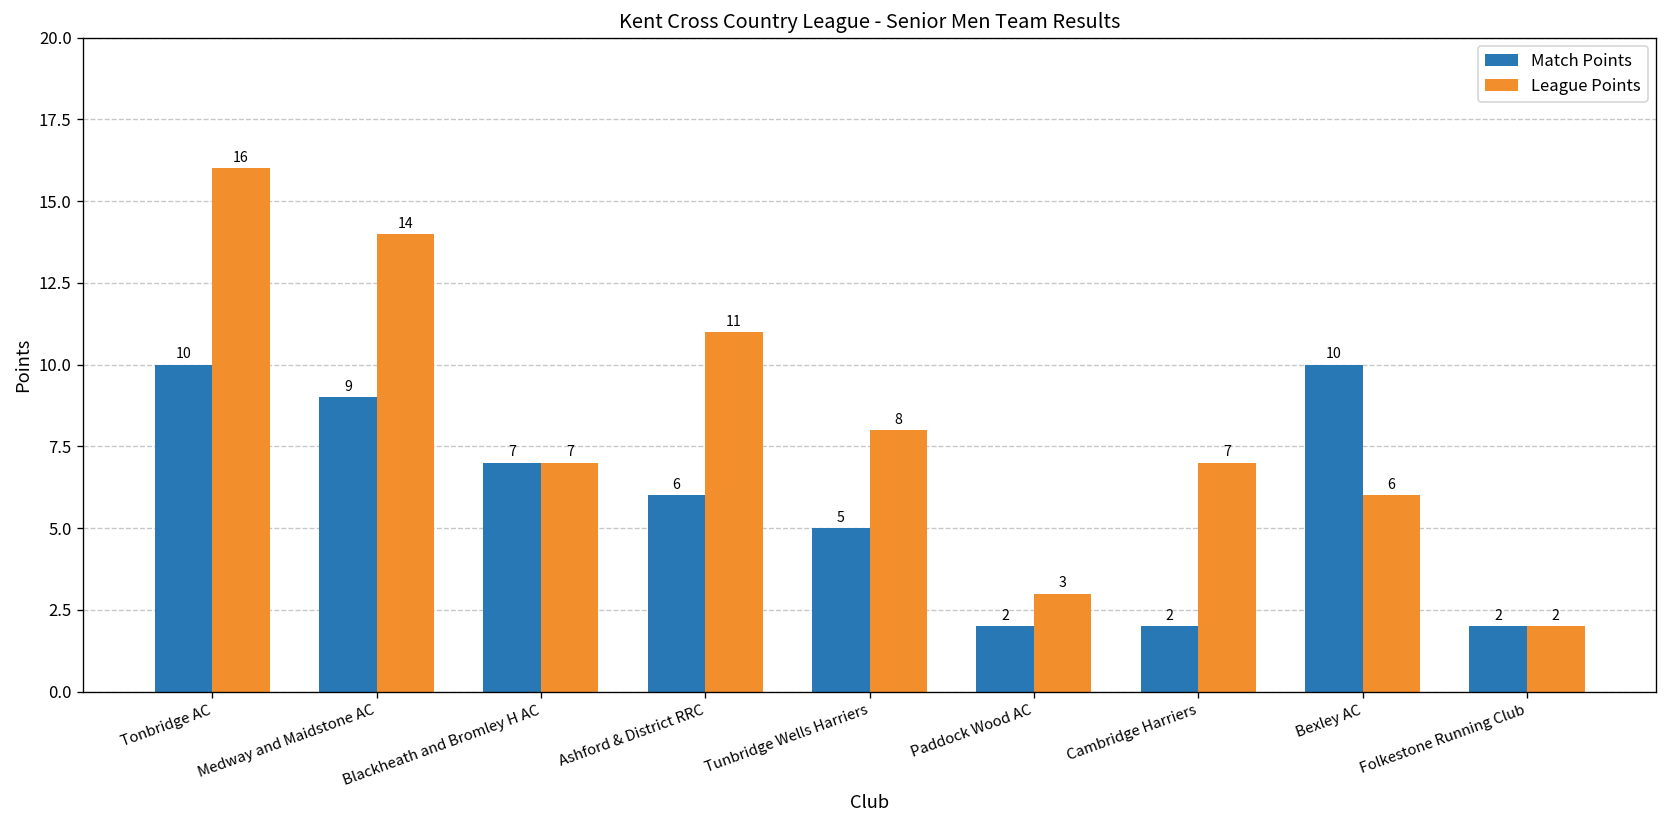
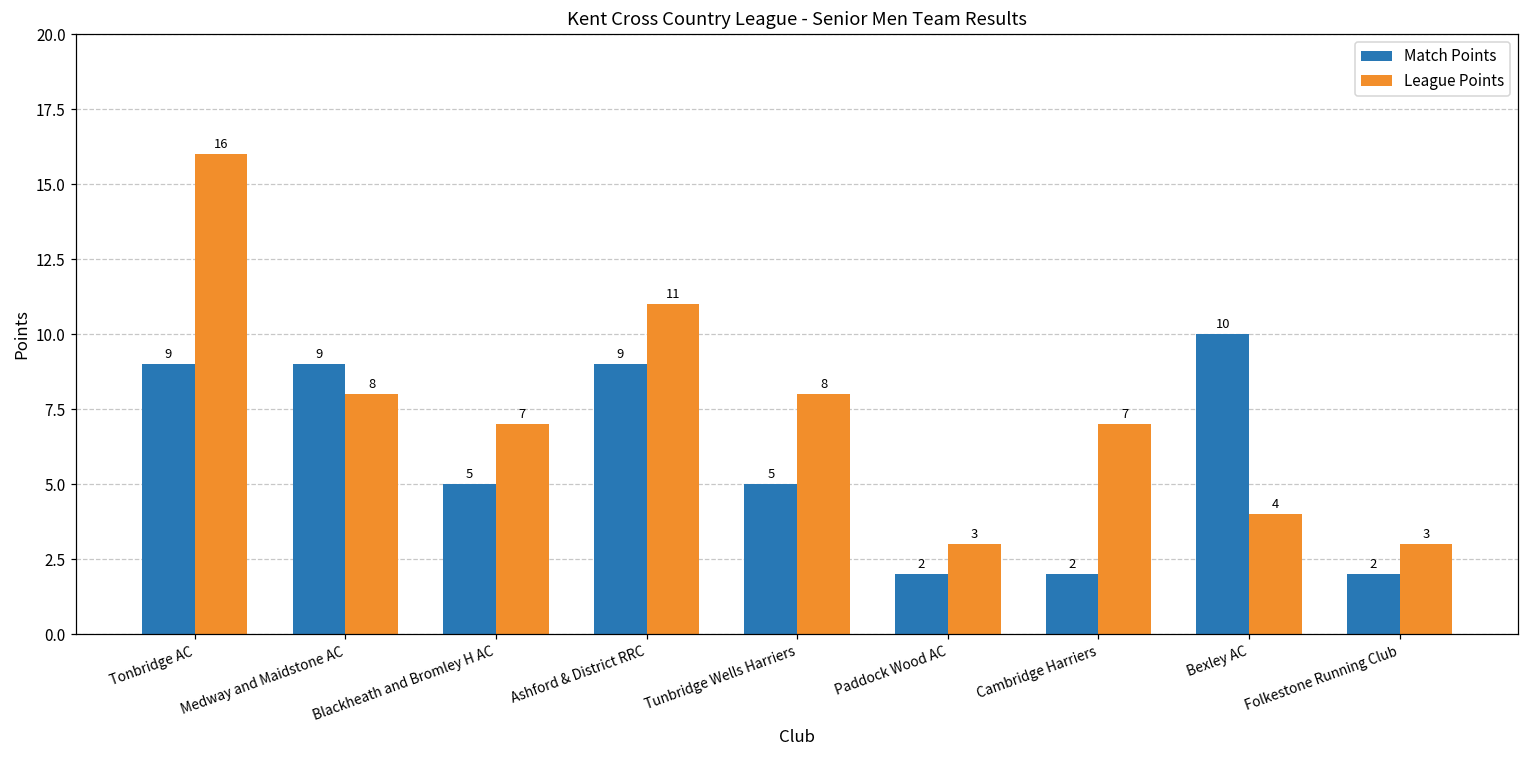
Match Points, Tonbridge AC: 10 -> 9
League Points, Medway and Maidstone AC: 14 -> 8
Match Points, Blackheath and Bromley H AC: 7 -> 5
Match Points, Ashford & District RRC: 6 -> 9
League Points, Bexley AC: 6 -> 4
League Points, Folkestone Running Club: 2 -> 3
